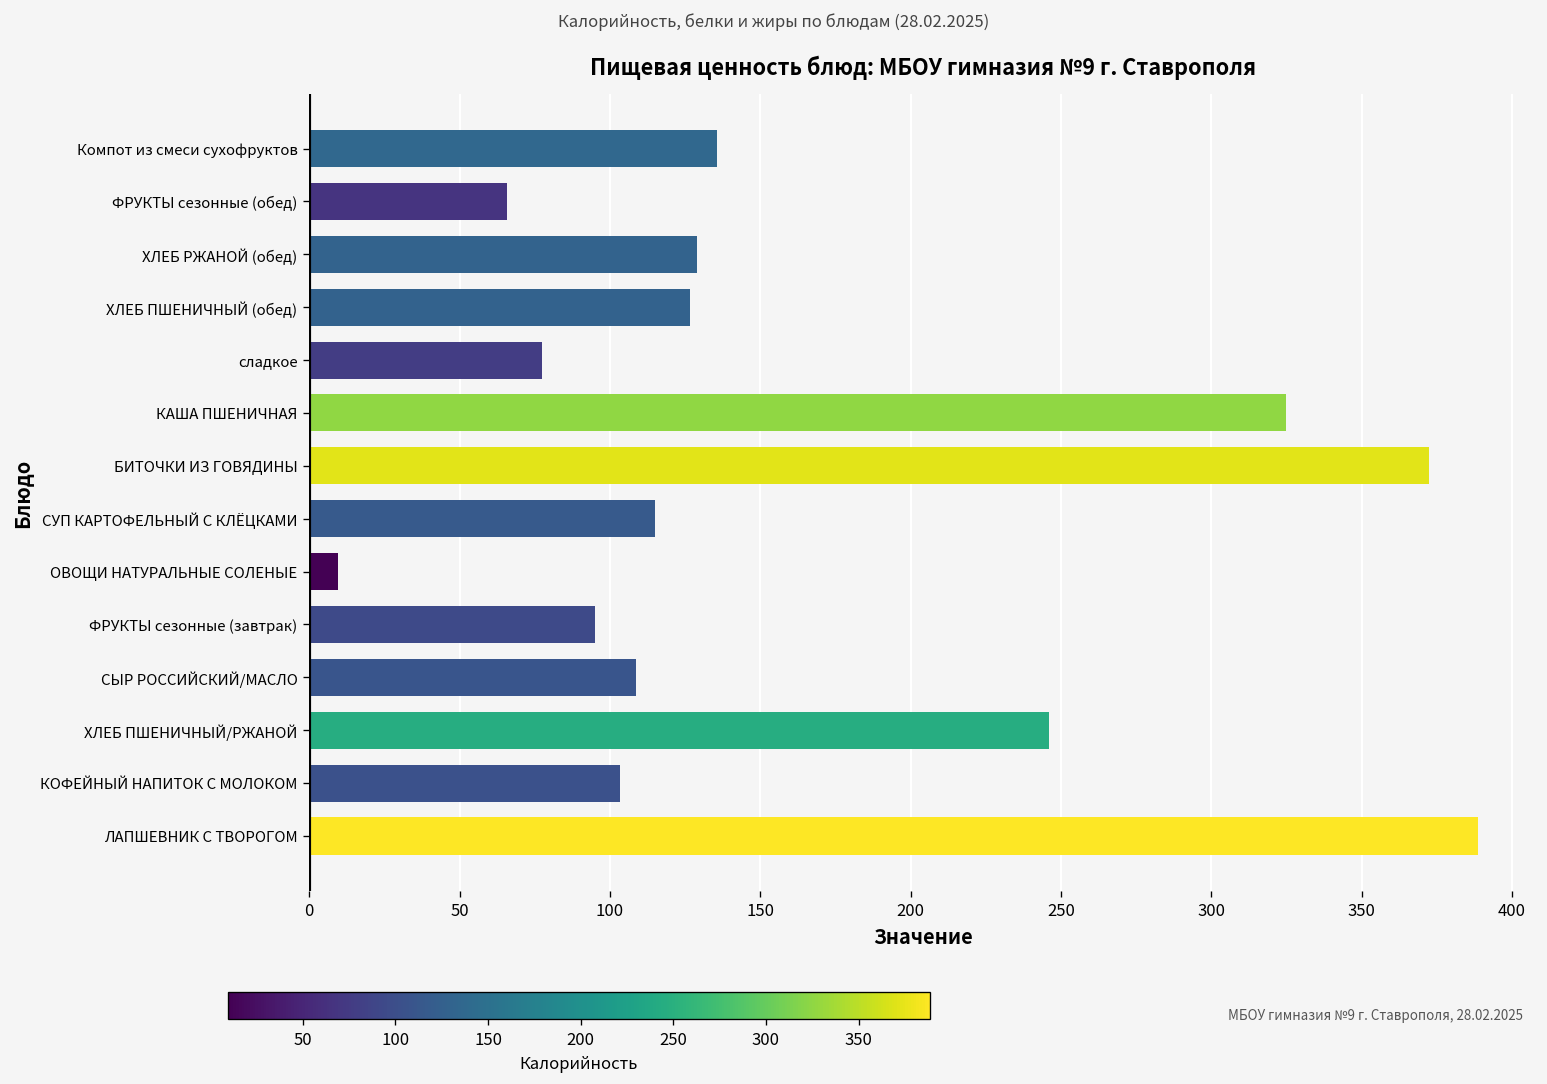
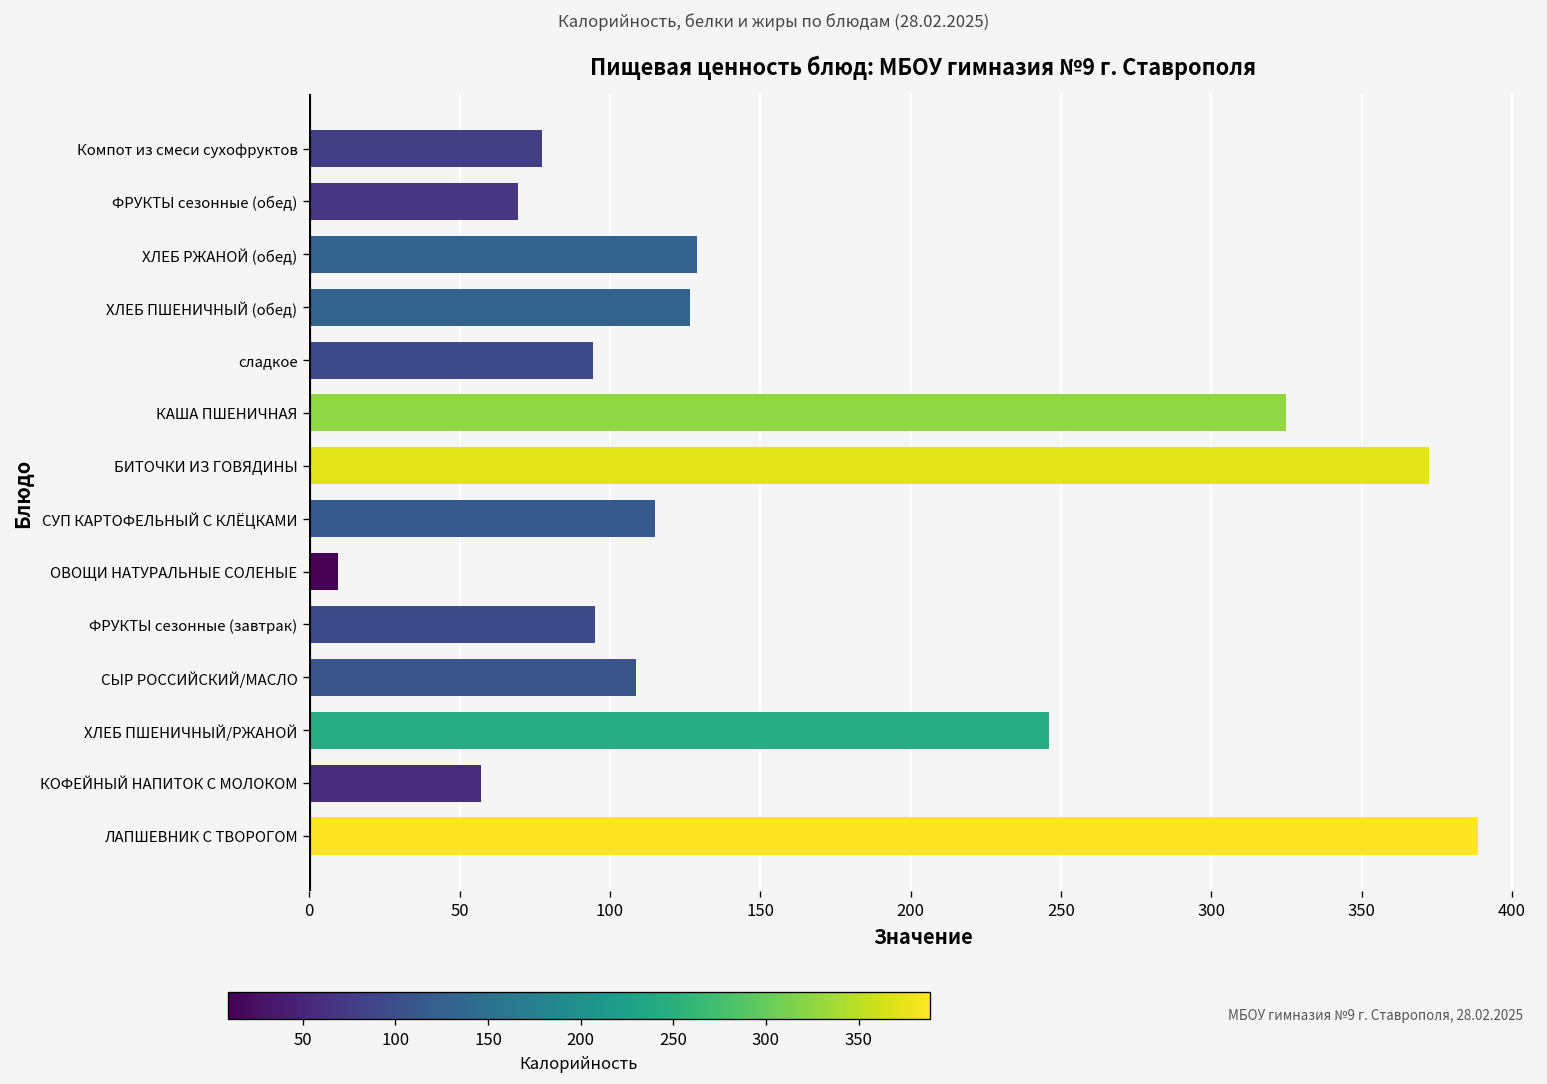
Компот из смеси сухофруктов: 136 -> 77
ФРУКТЫ сезонные (обед): 66 -> 70
сладкое: 77 -> 94
КОФЕЙНЫЙ НАПИТОК С МОЛОКОМ: 104 -> 57
